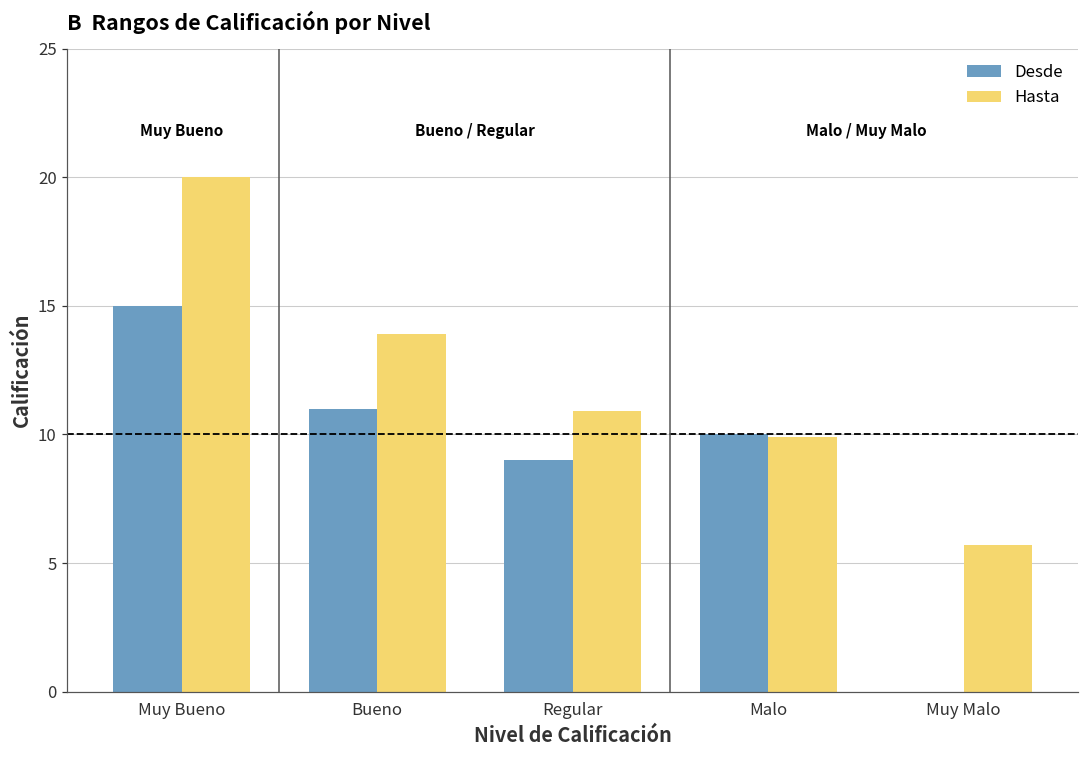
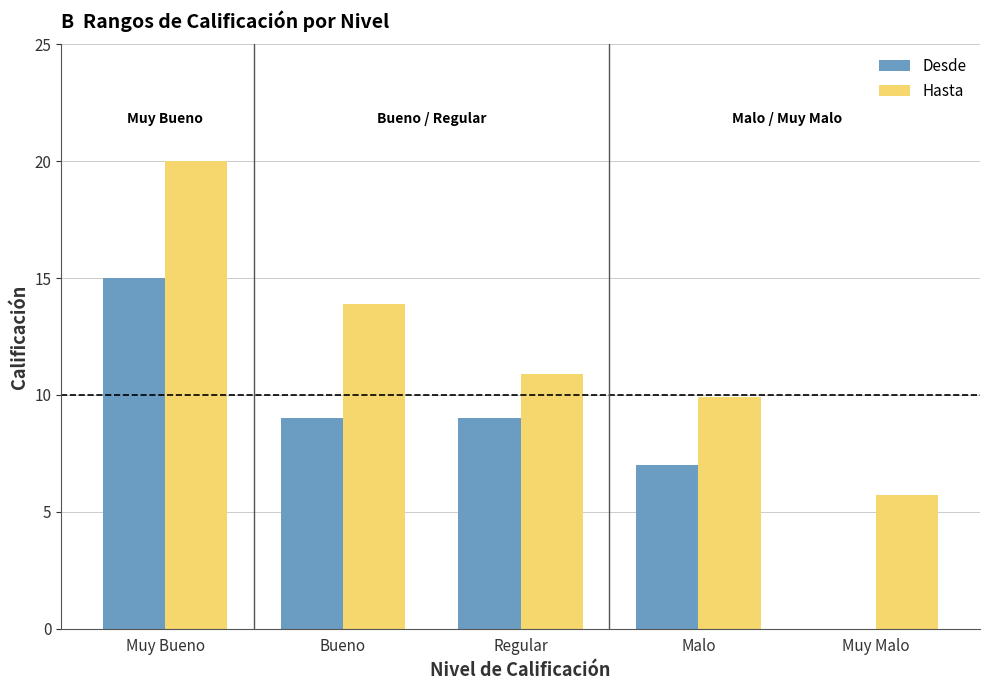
Desde, Bueno: 11 -> 9
Desde, Malo: 10 -> 7
